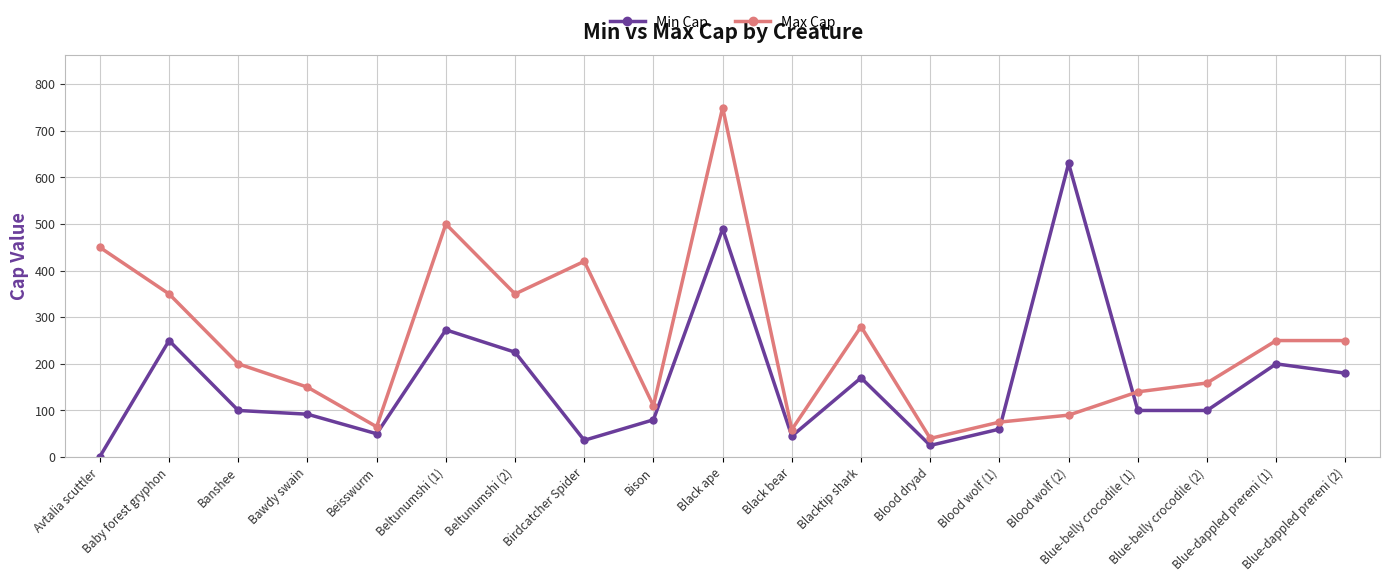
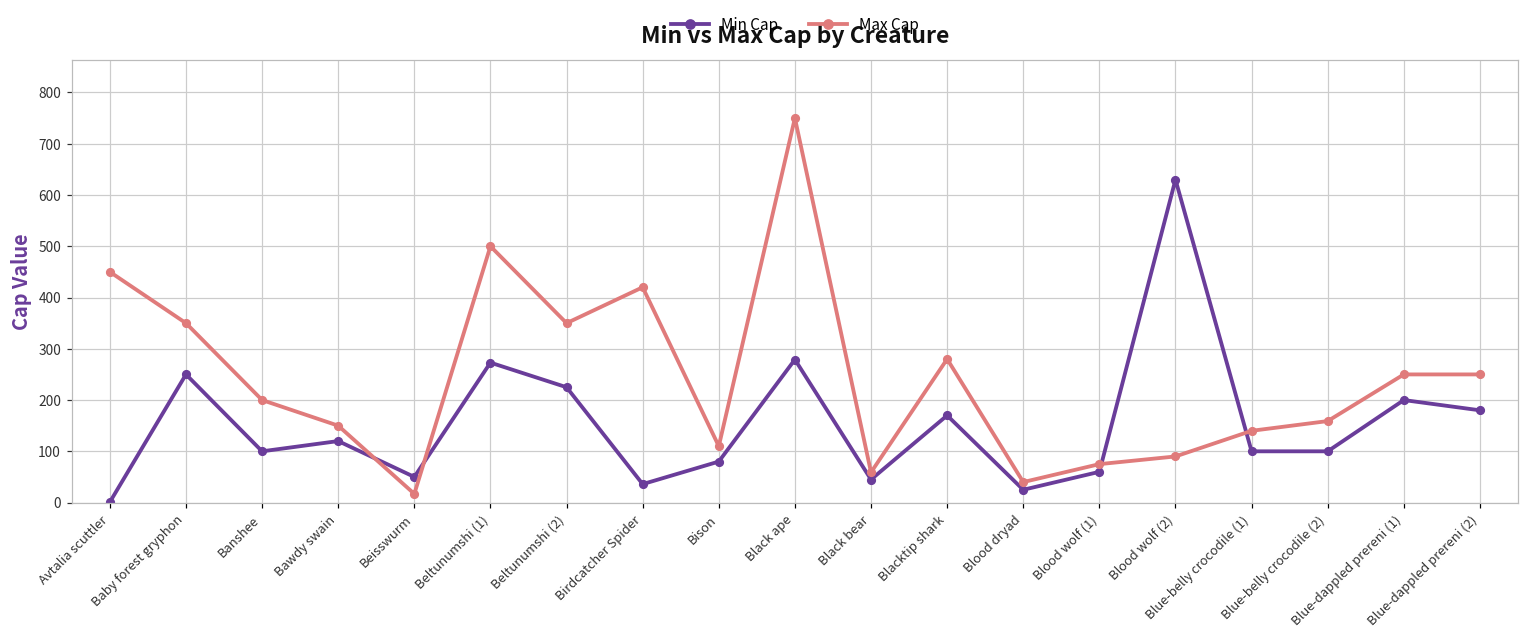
Min Cap, Bawdy swain: 90 -> 120
Max Cap, Beisswurm: 70 -> 20
Min Cap, Black ape: 490 -> 280
